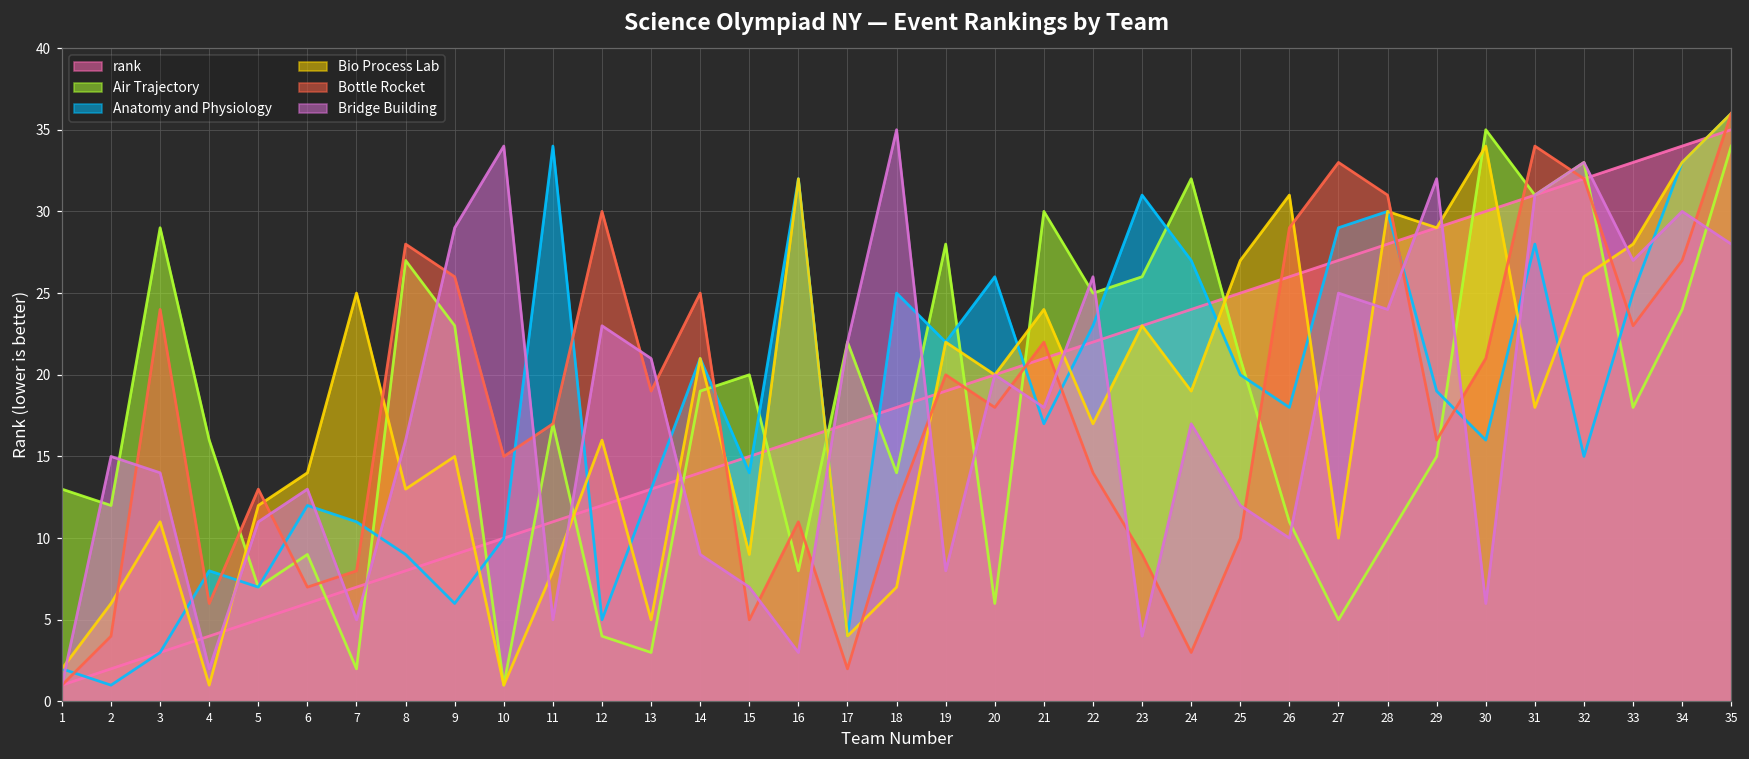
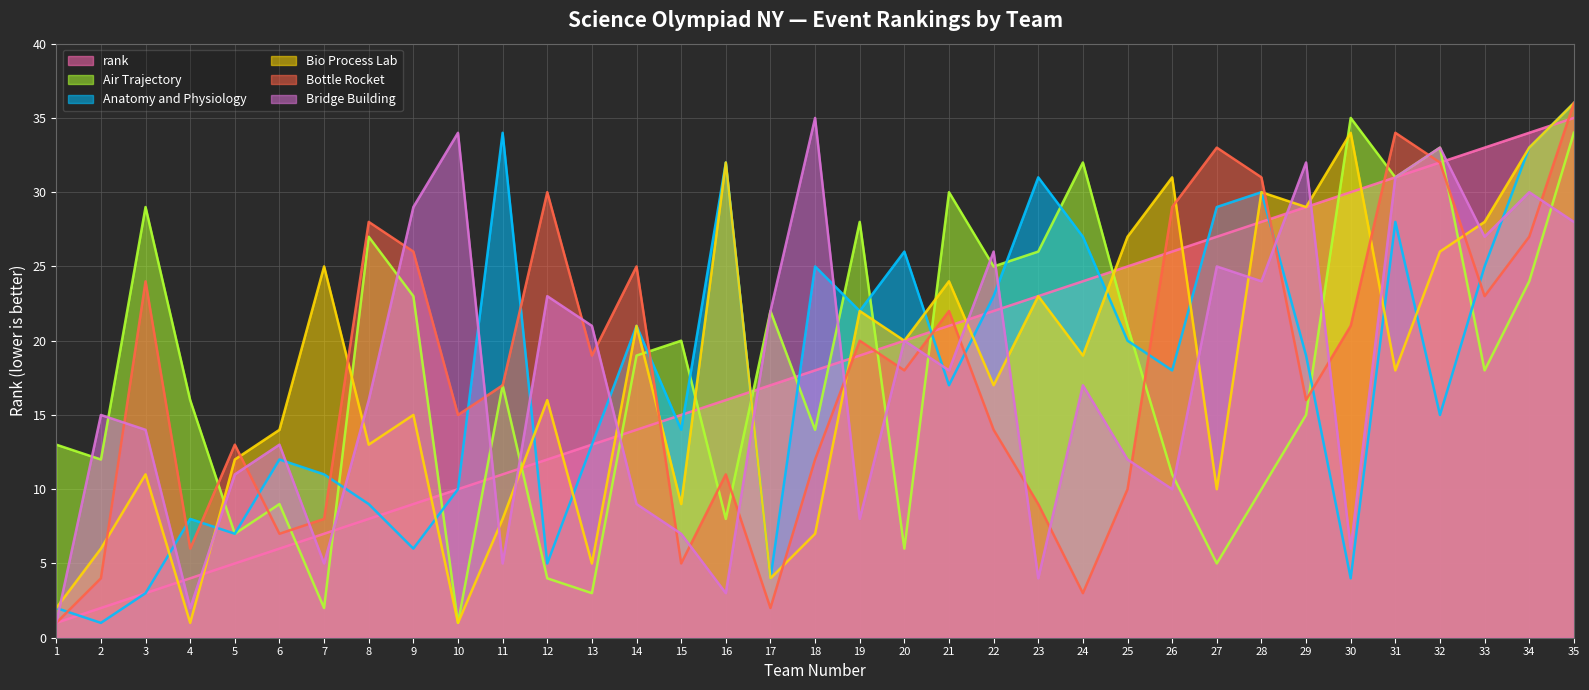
Anatomy and Physiology, 30: 16 -> 4
